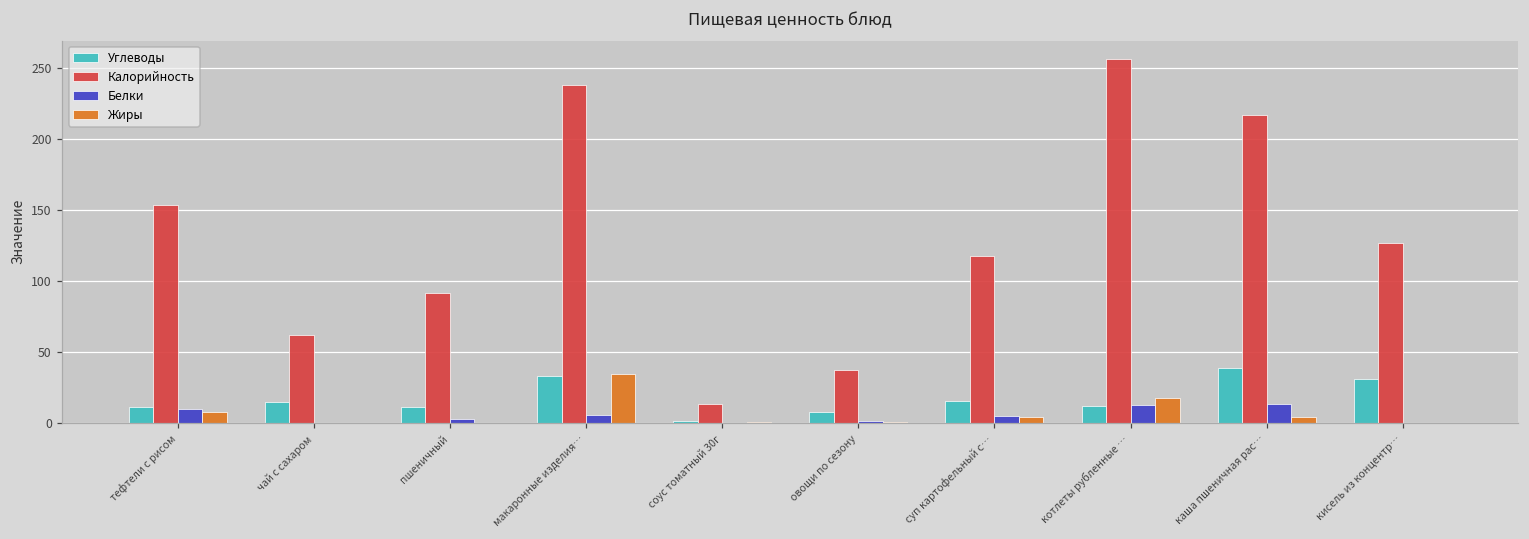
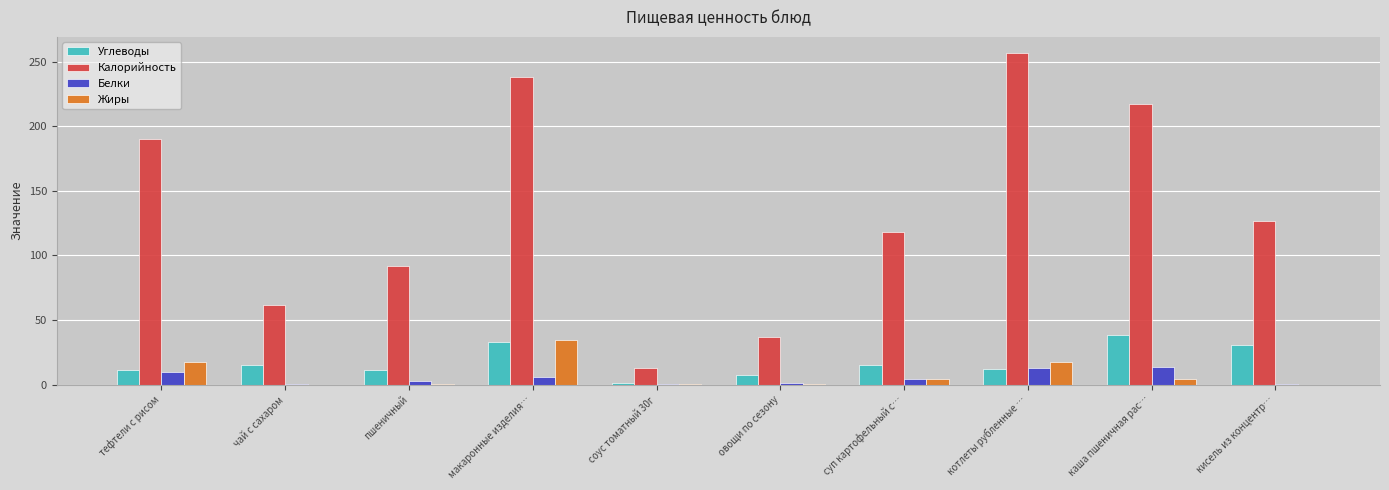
Калорийность, тефтели с рисом: 153 -> 191
Жиры, тефтели с рисом: 8 -> 17
